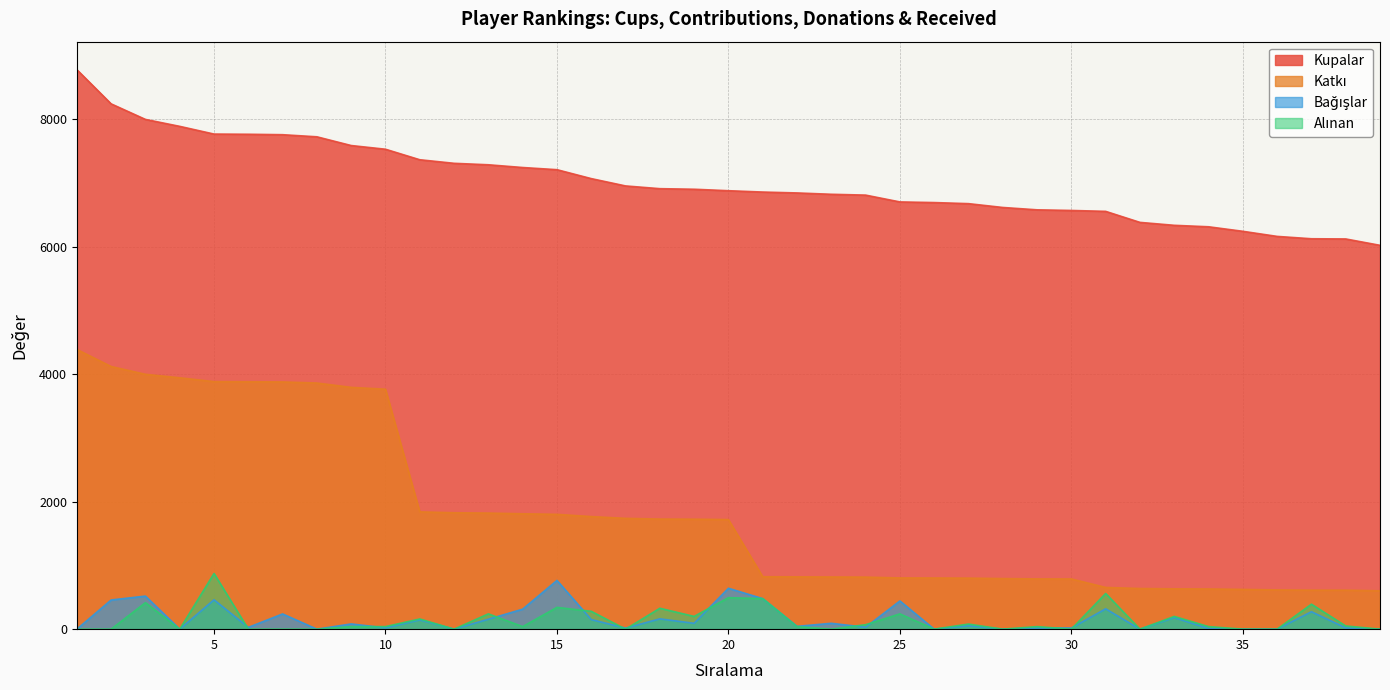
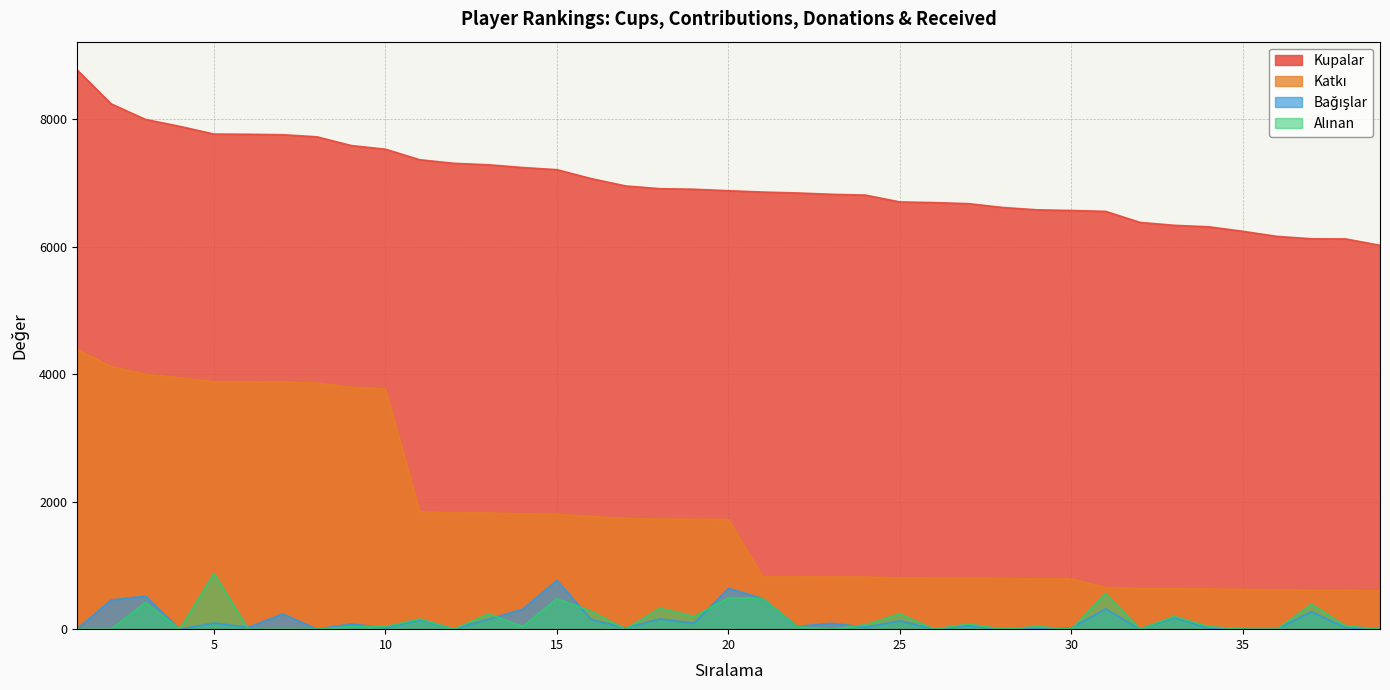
Bağışlar, 5: 500 -> 100
Alınan, 15: 300 -> 500
Bağışlar, 25: 400 -> 100
